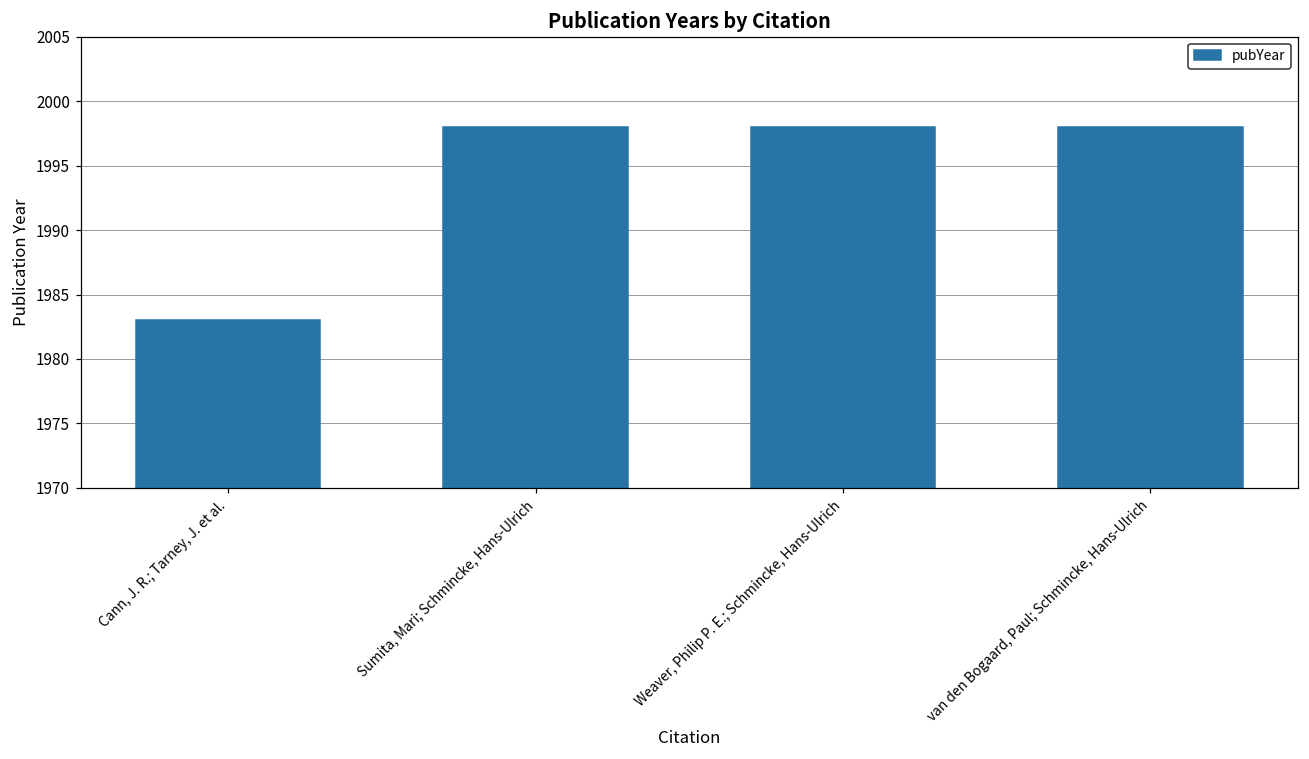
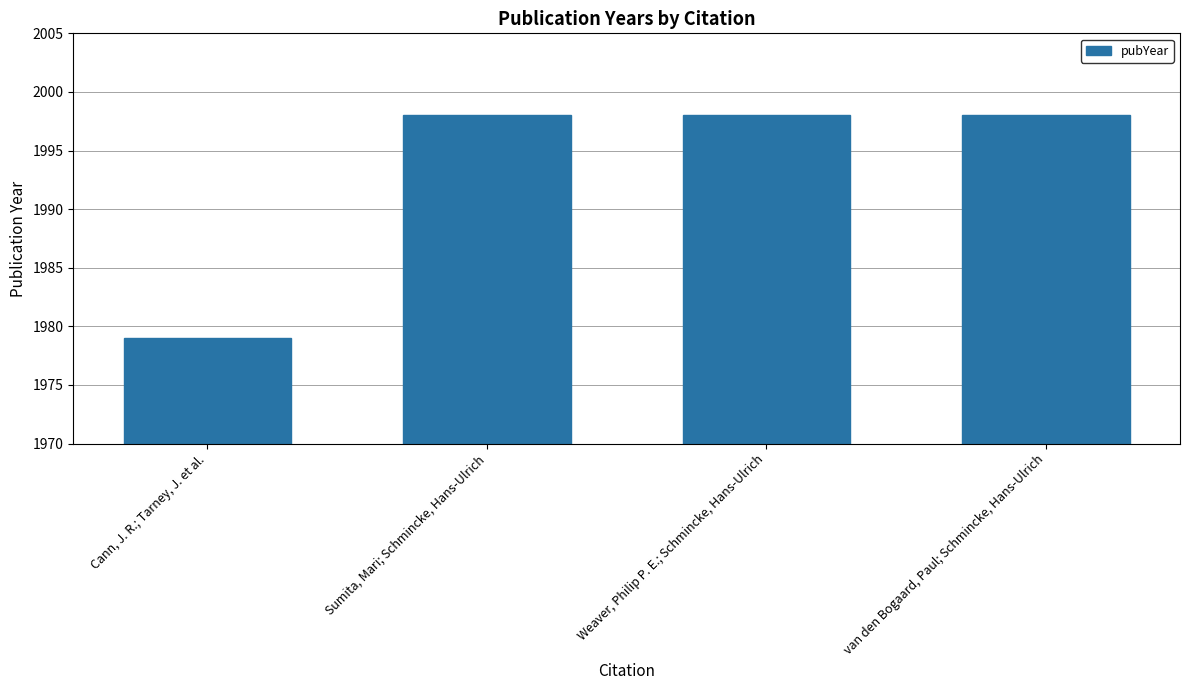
Cann, J. R.; Tarney, J. et al.: 1983 -> 1979
